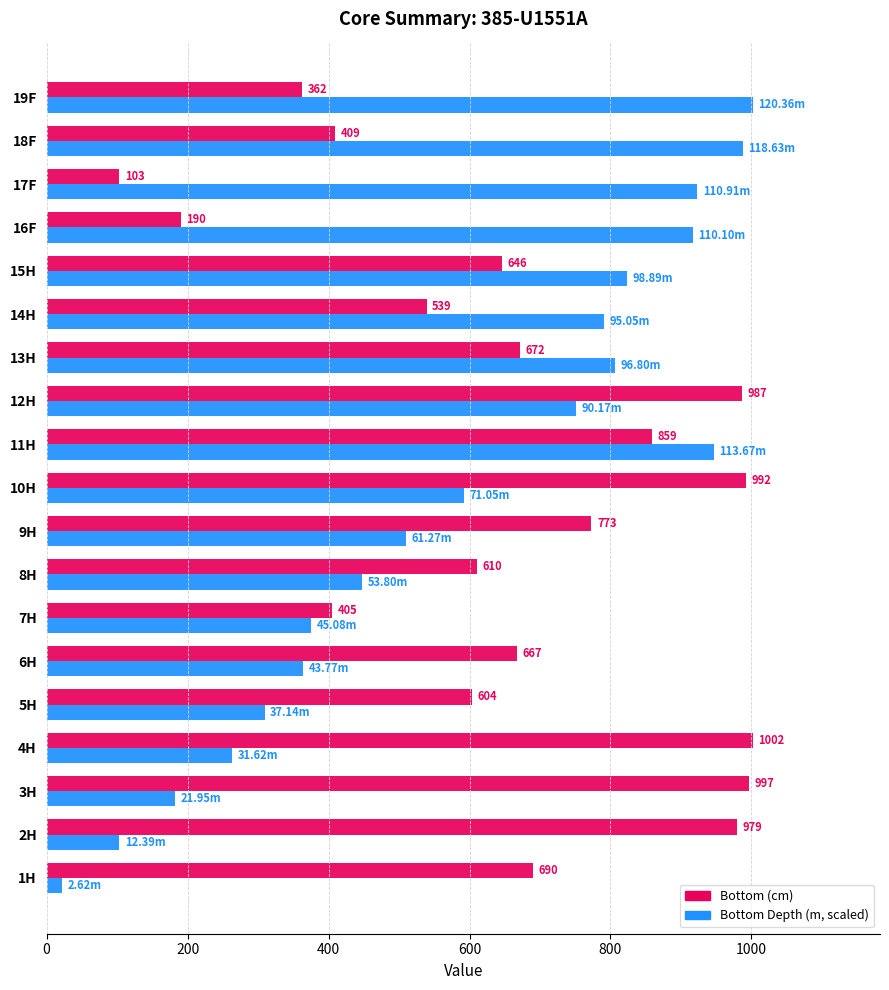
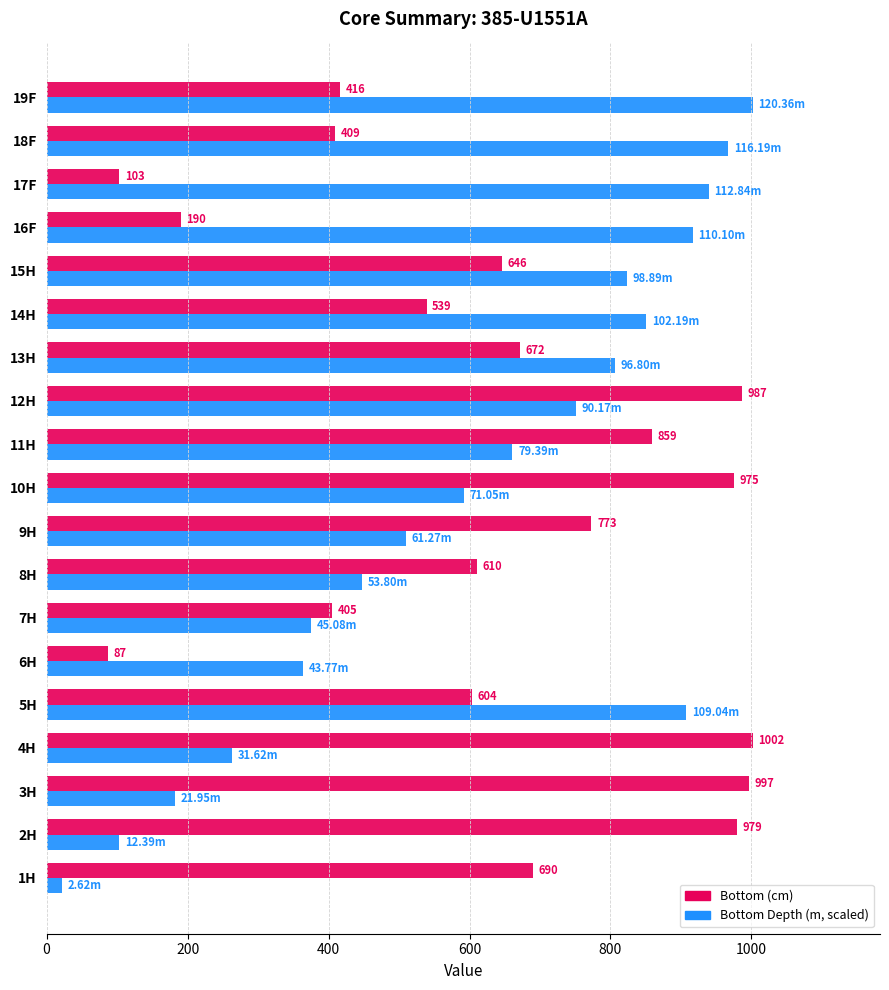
Bottom (cm), 19F: 362 -> 416
Bottom Depth (m, scaled), 18F: 118.63m -> 116.19m
Bottom Depth (m, scaled), 17F: 110.91m -> 112.84m
Bottom Depth (m, scaled), 14H: 95.05m -> 102.19m
Bottom Depth (m, scaled), 11H: 113.67m -> 79.39m
Bottom (cm), 10H: 992 -> 975
Bottom (cm), 6H: 667 -> 87
Bottom Depth (m, scaled), 5H: 37.14m -> 109.04m
